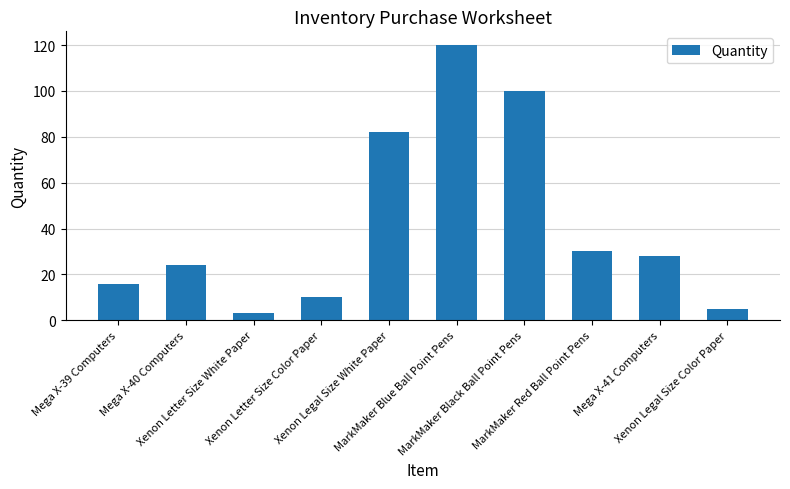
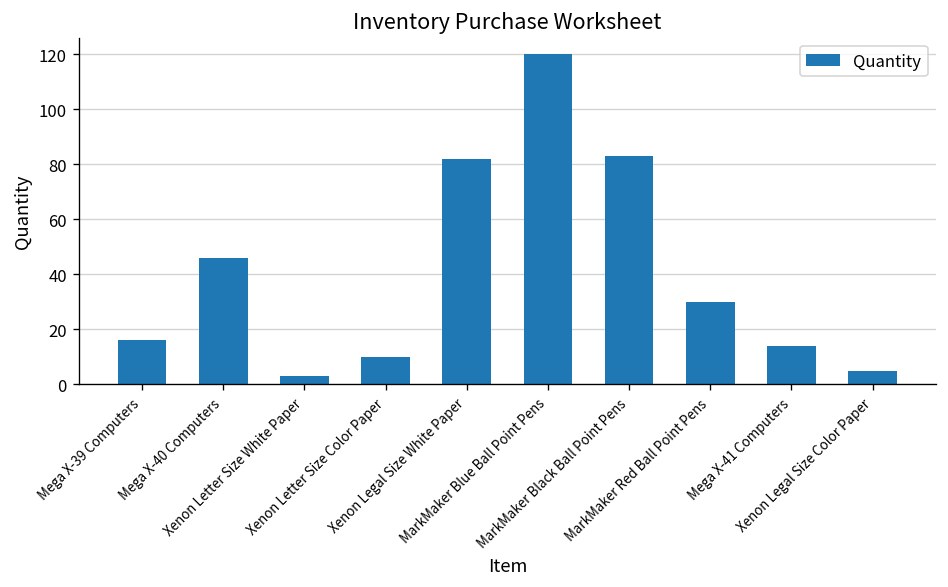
Mega X-40 Computers: 24 -> 46
MarkMaker Black Ball Point Pens: 100 -> 83
Mega X-41 Computers: 28 -> 14
